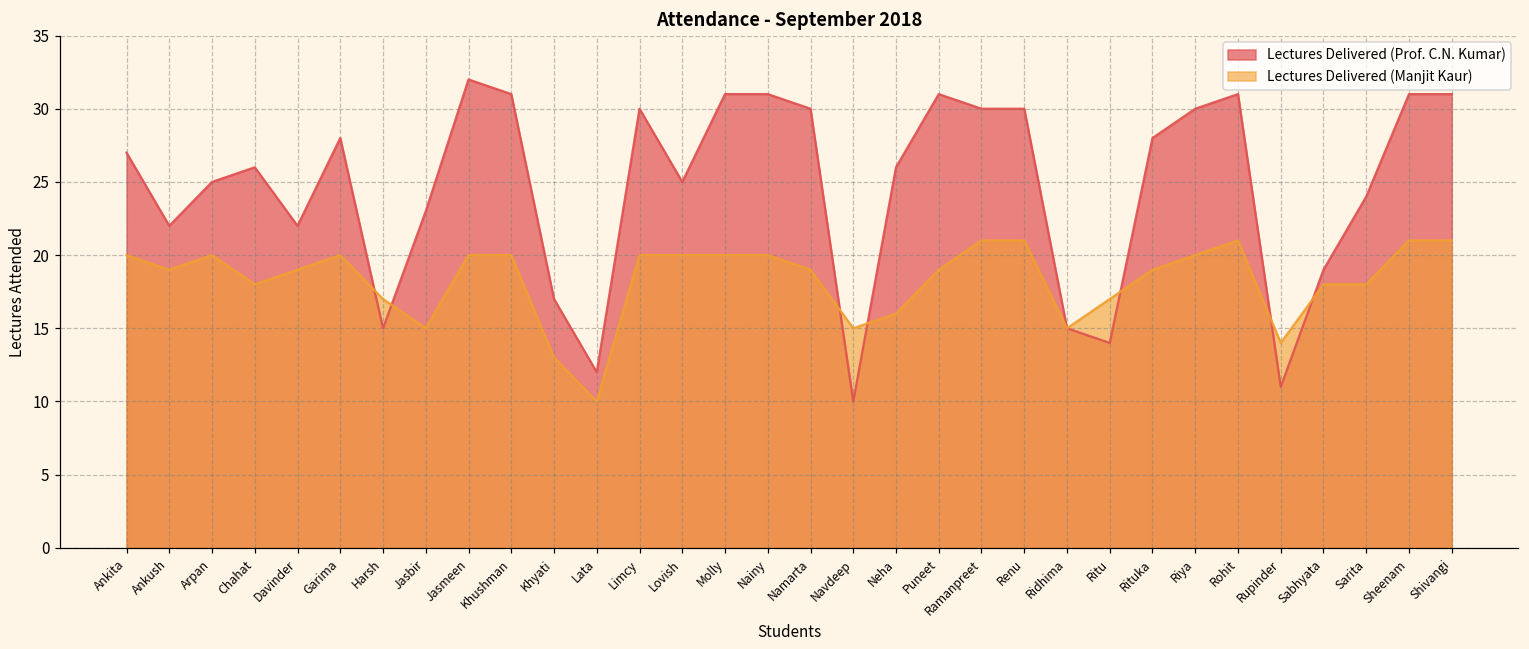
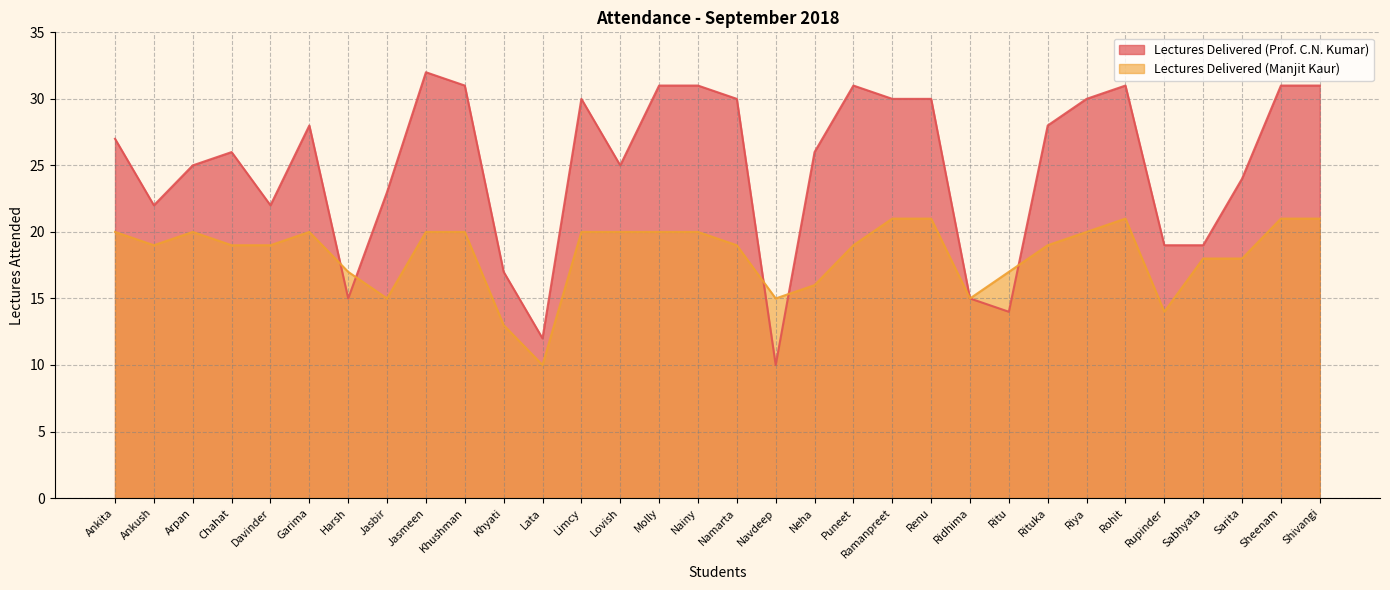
Lectures Delivered (Manjit Kaur), Chahat: 18 -> 19
Lectures Delivered (Prof. C.N. Kumar), Rupinder: 11 -> 19
